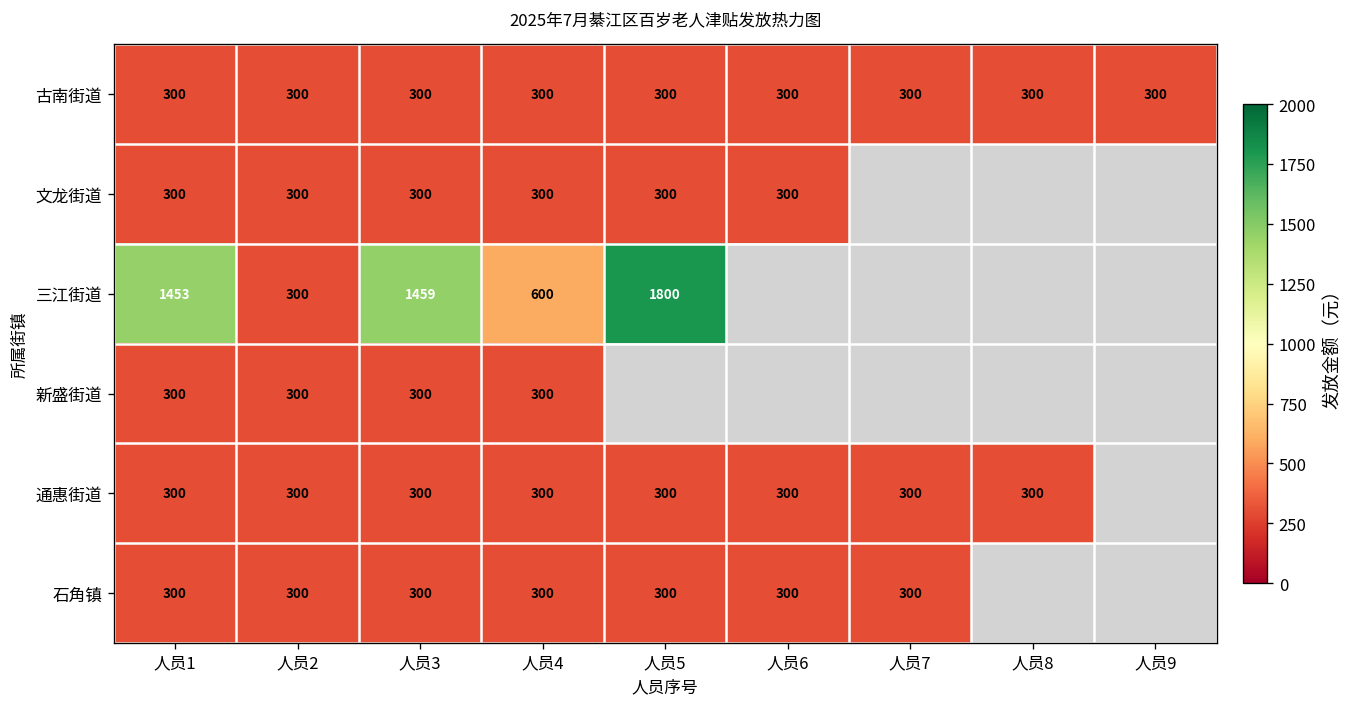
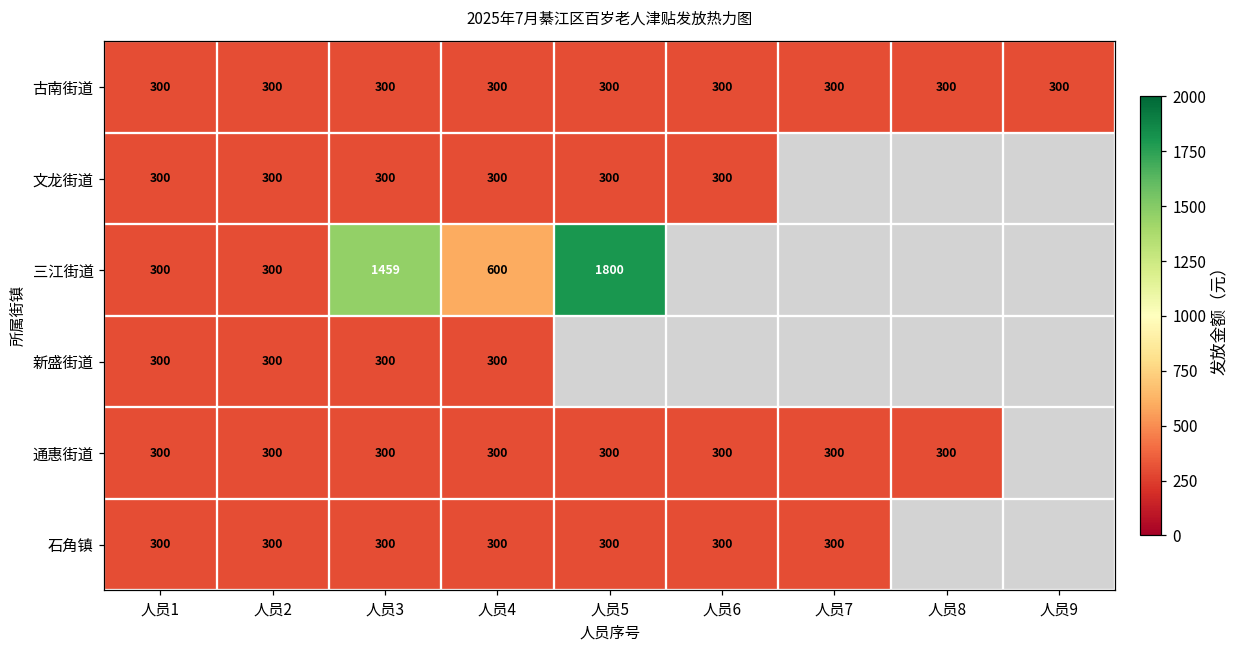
三江街道, 人员1: 1453 -> 300
